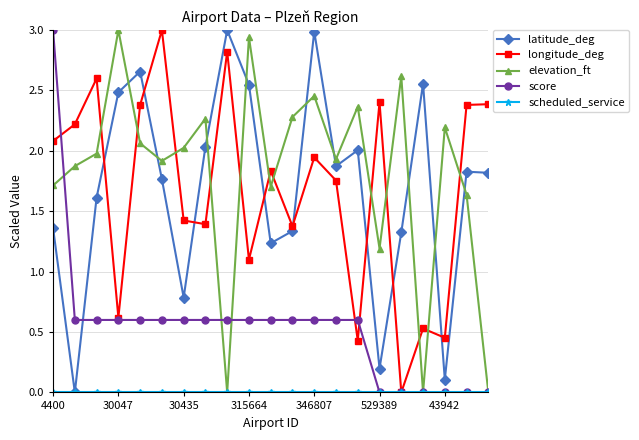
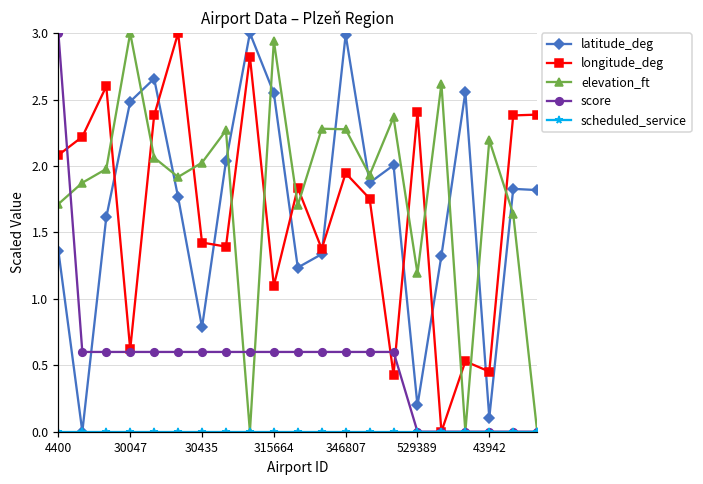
elevation_ft, 346807: 2.45 -> 2.28
